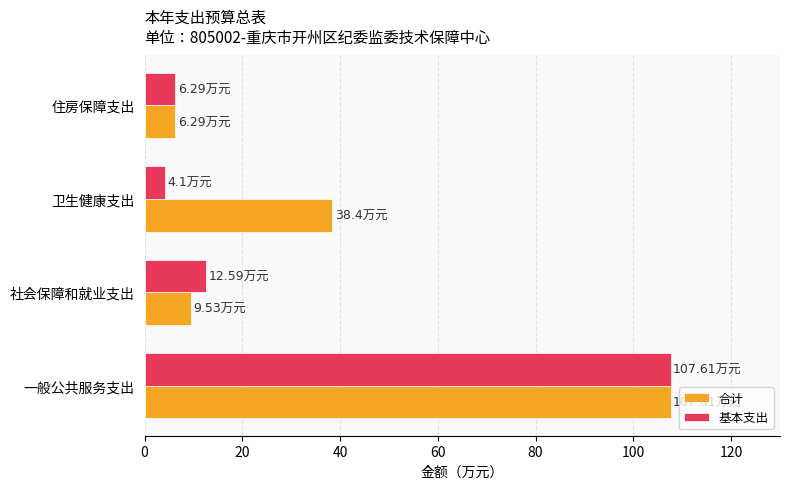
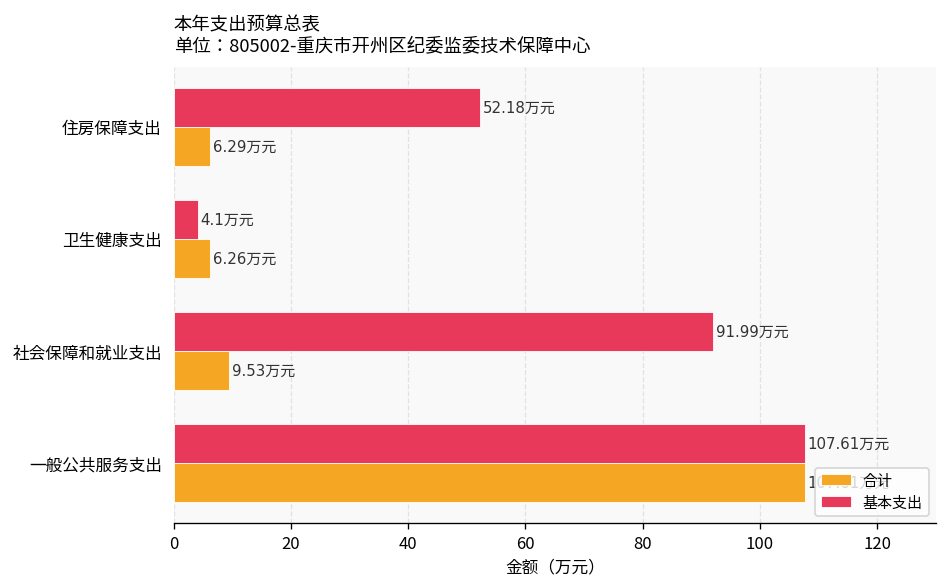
基本支出, 住房保障支出: 6.29 -> 52.18
合计, 卫生健康支出: 38.4 -> 6.26
基本支出, 社会保障和就业支出: 12.59 -> 91.99
